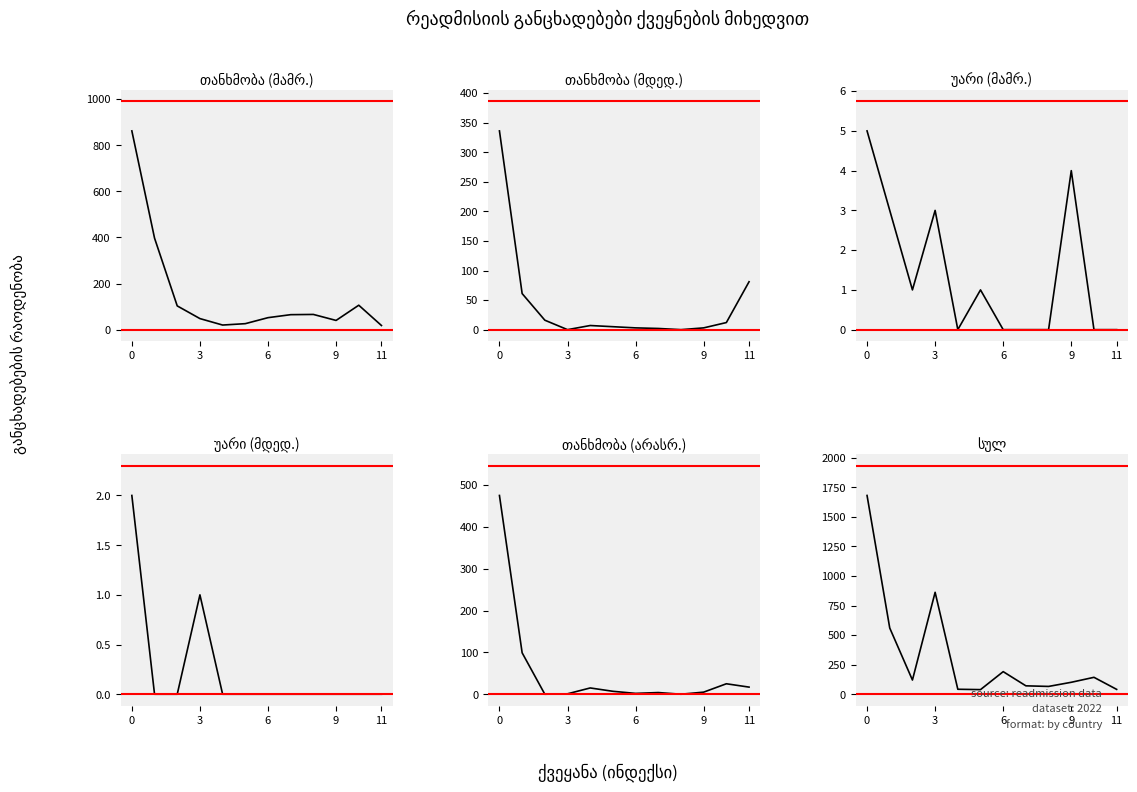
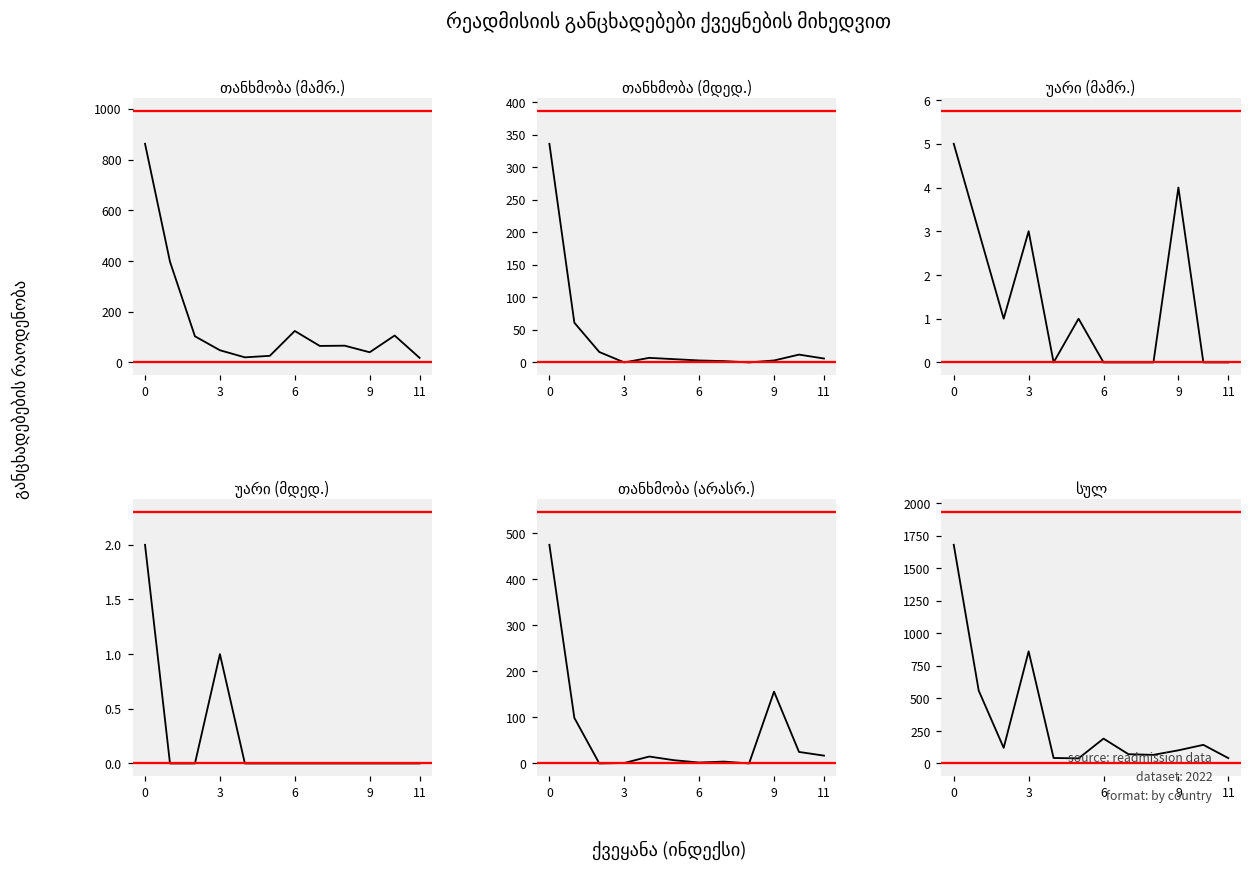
თანხმობა (მამრ.), 6: 50 -> 120
თანხმობა (მდედ.), 11: 80 -> 10
თანხმობა (არასრ.), 9: 10 -> 160
